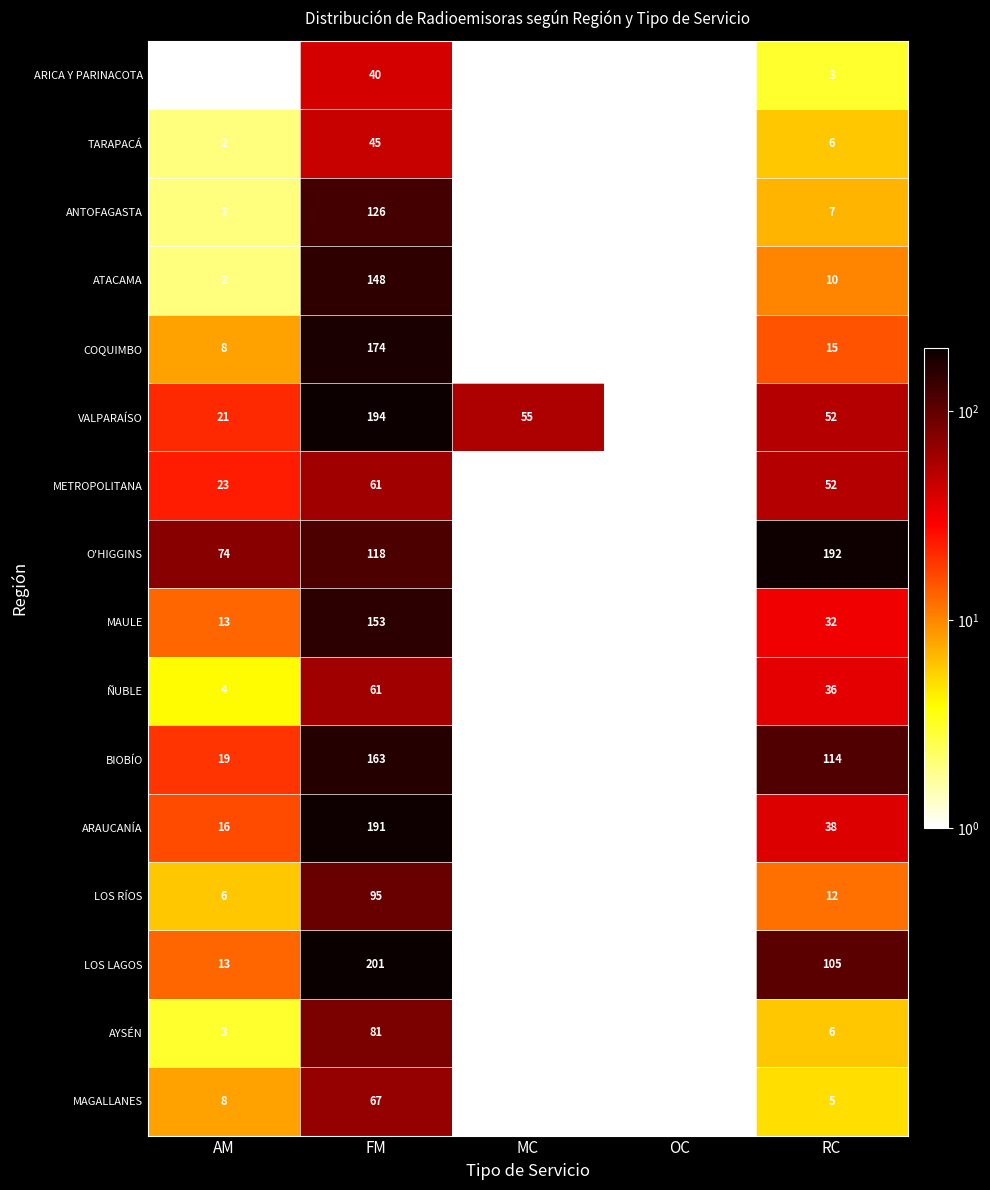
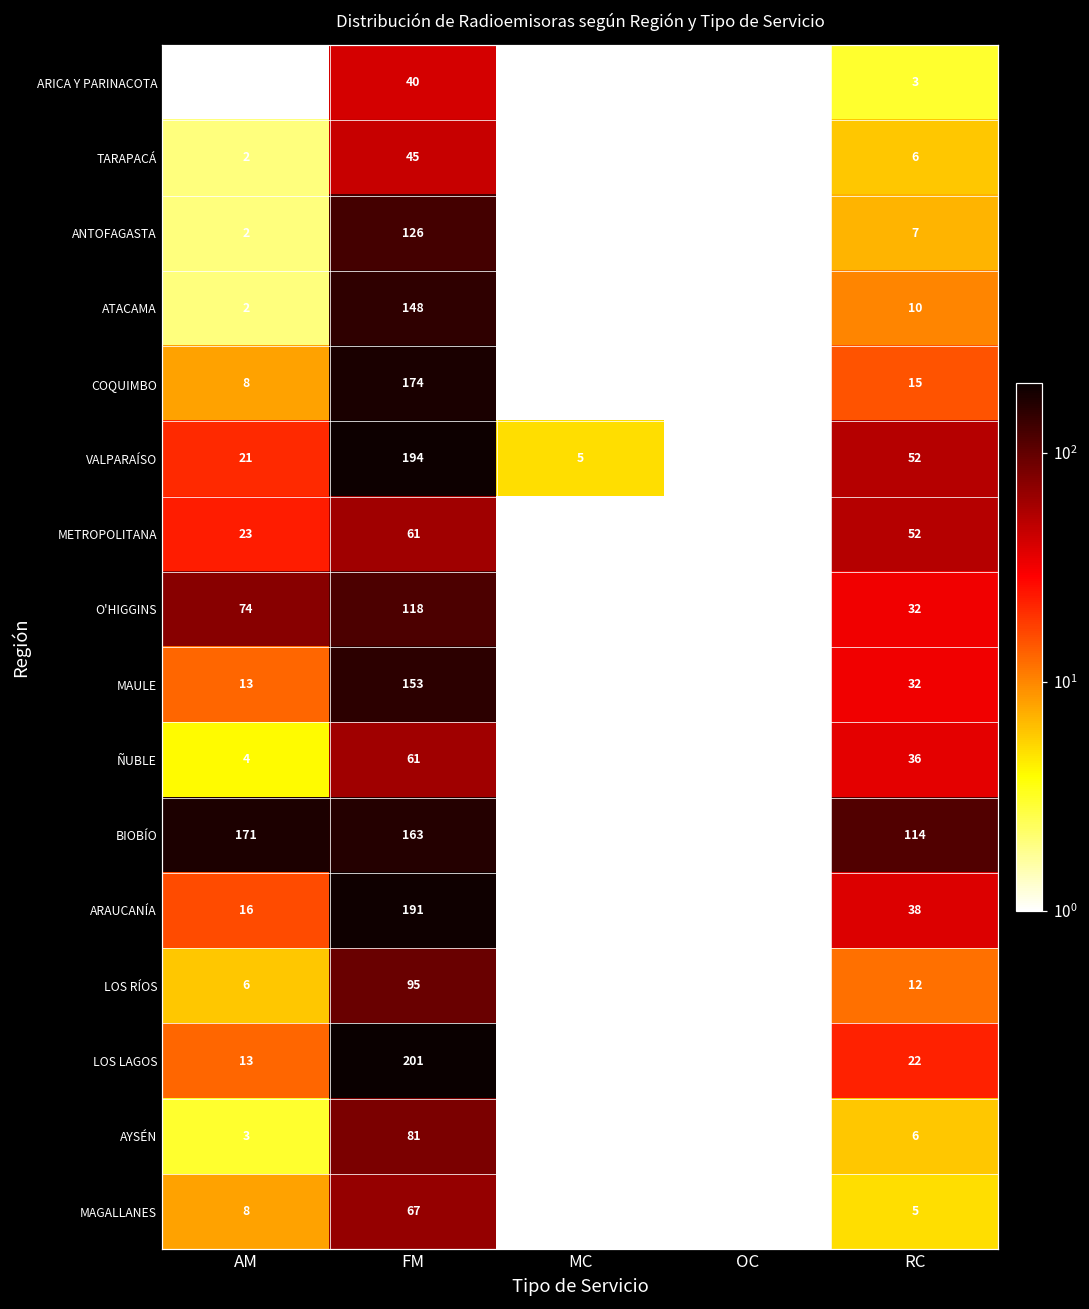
VALPARAÍSO, MC: 55 -> 5
O'HIGGINS, RC: 192 -> 32
BIOBÍO, AM: 19 -> 171
LOS LAGOS, RC: 105 -> 22
